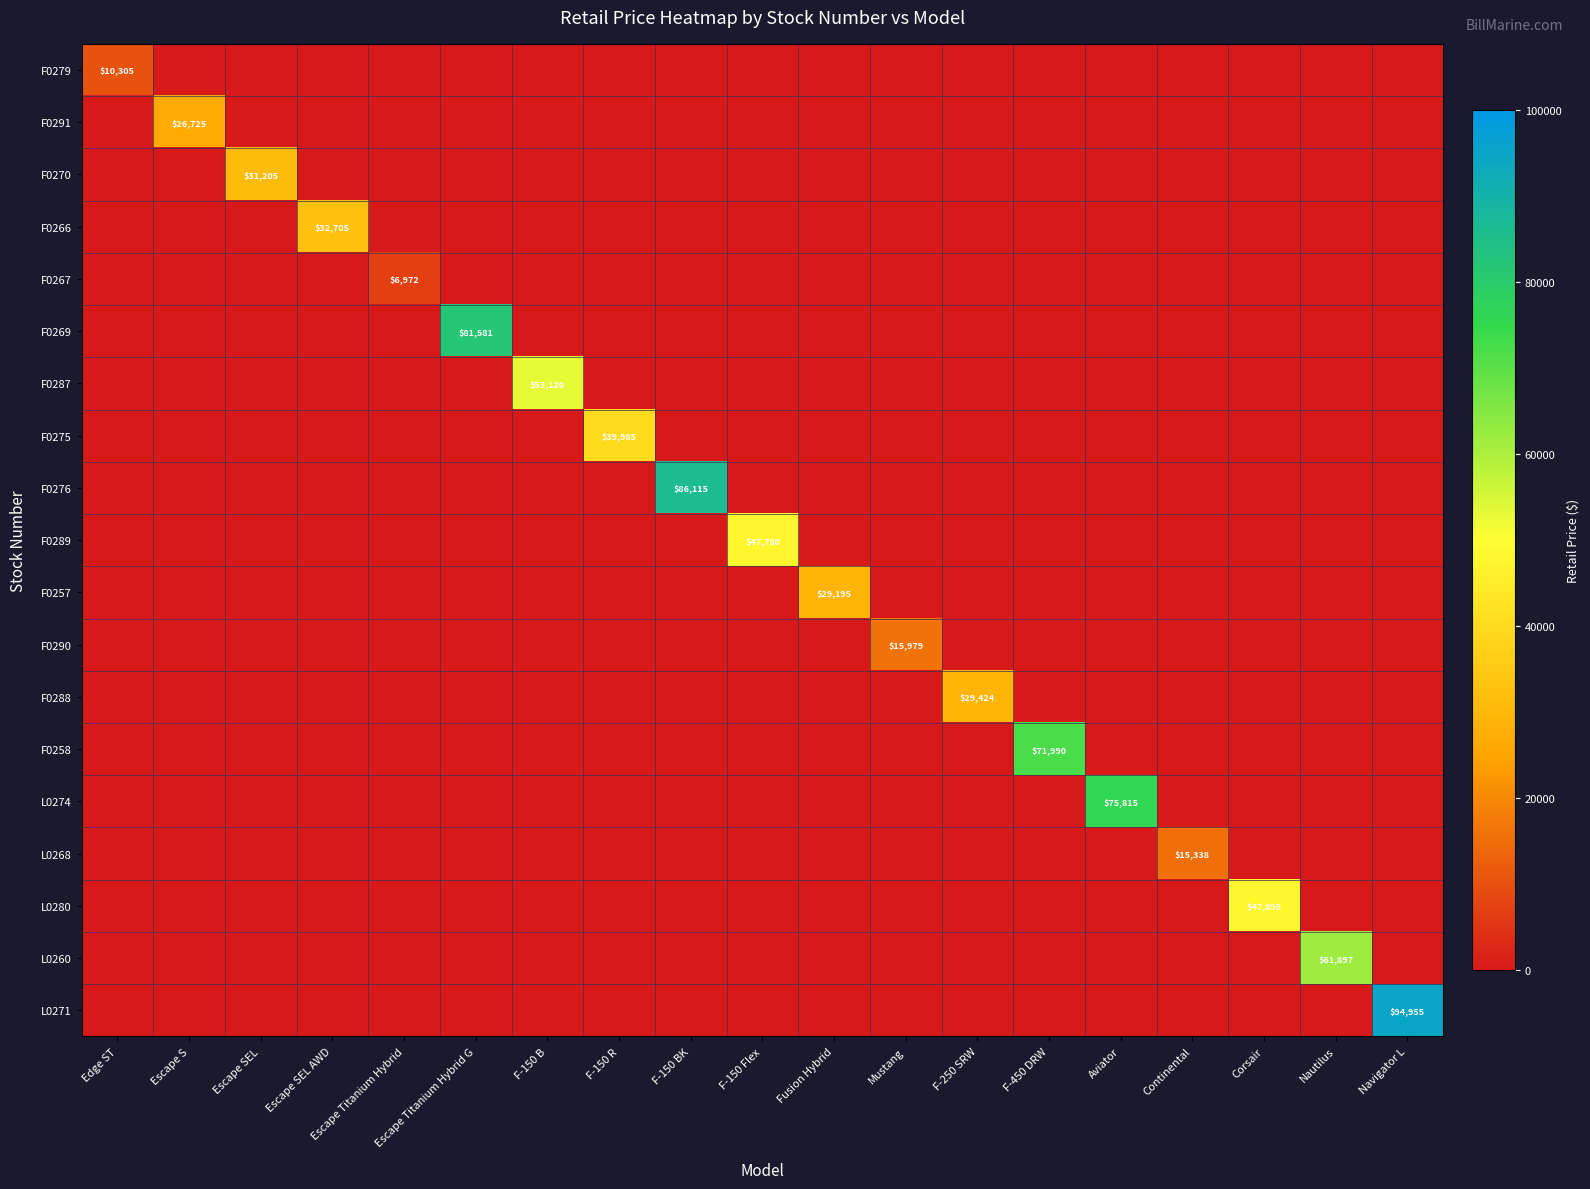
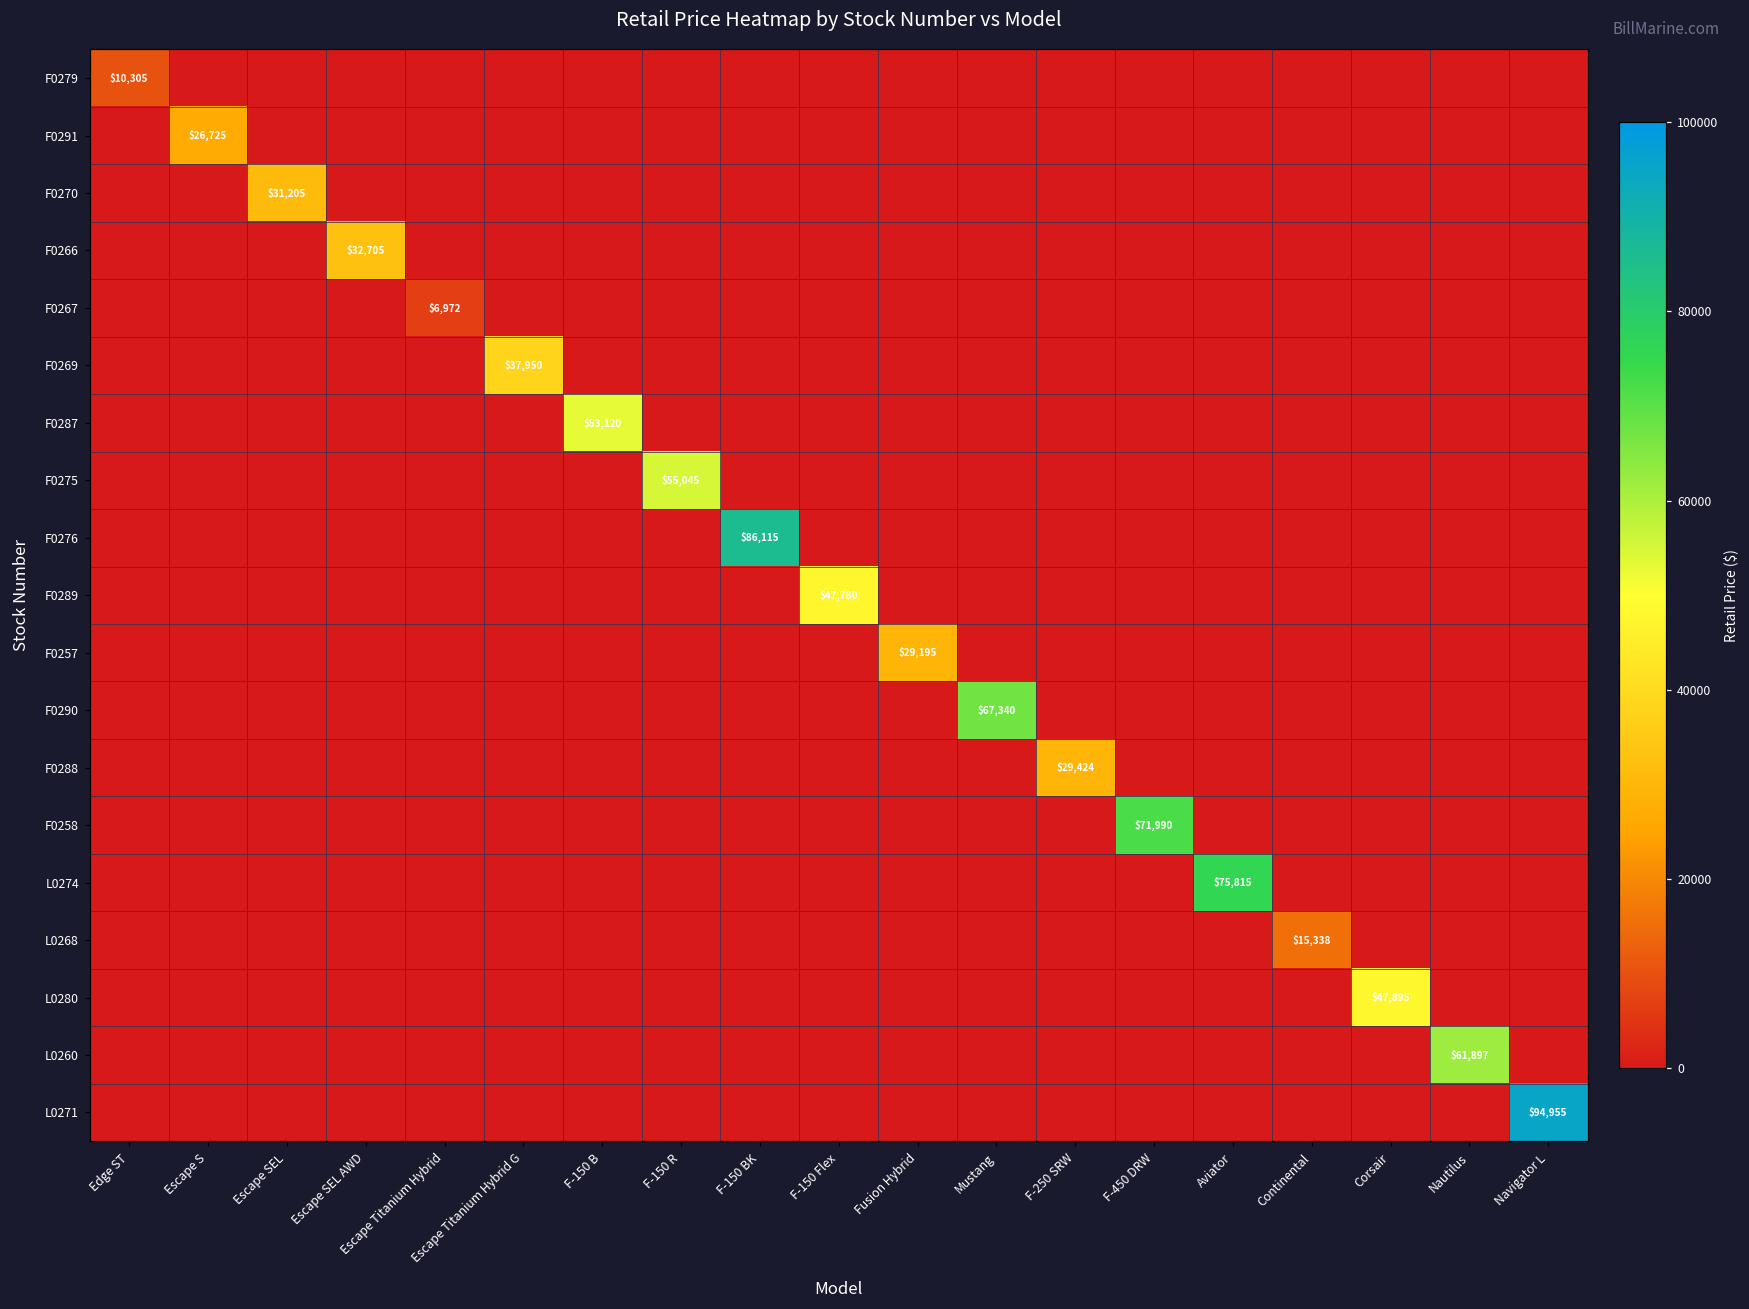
F0269, Escape Titanium Hybrid G: $81,581 -> $37,950
F0275, F-150 R: $39,985 -> $55,045
F0290, Mustang: $15,979 -> $67,340
